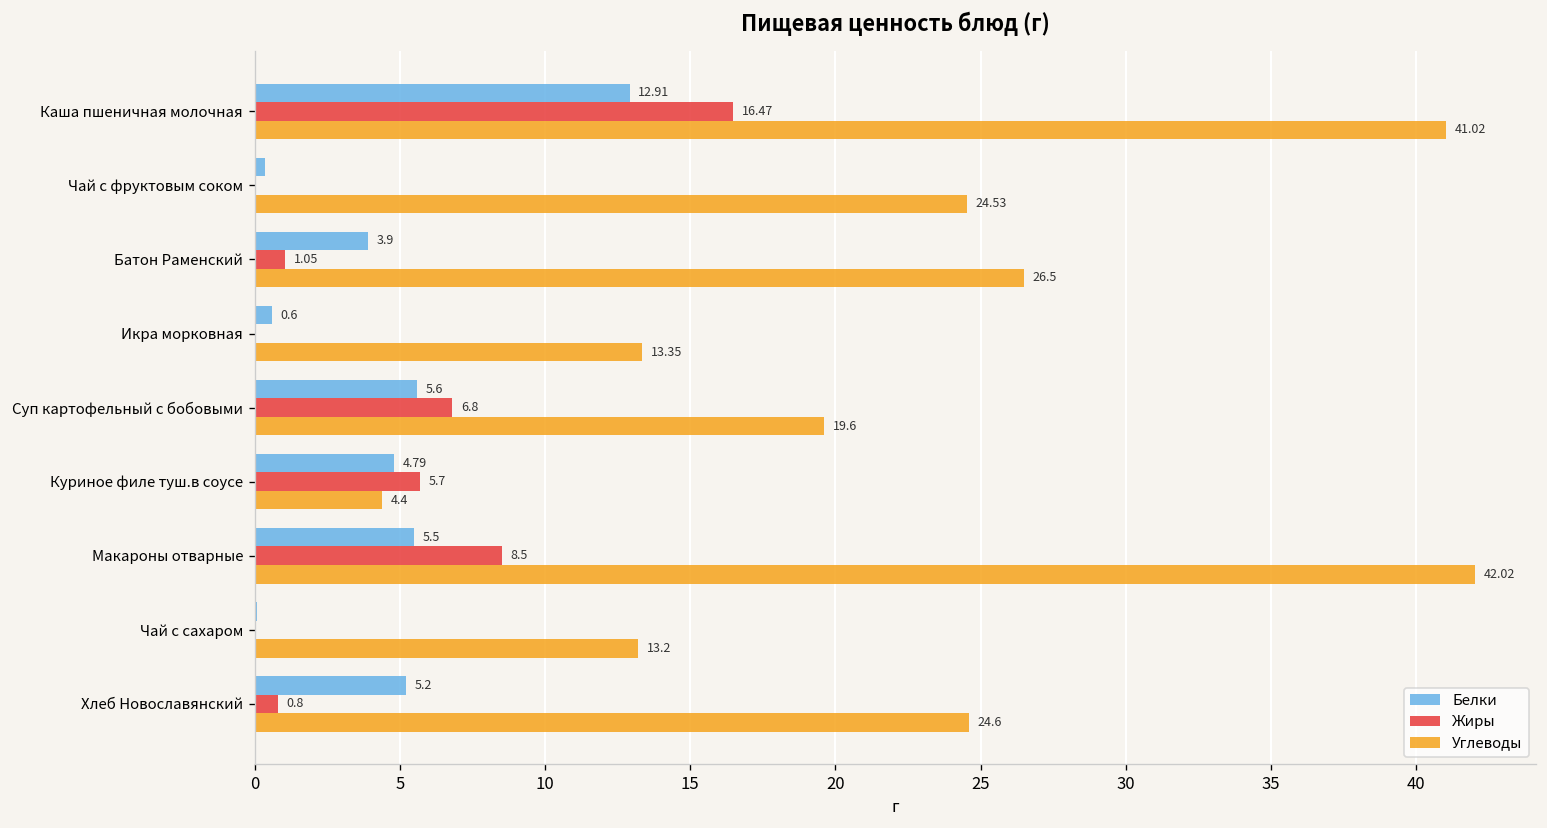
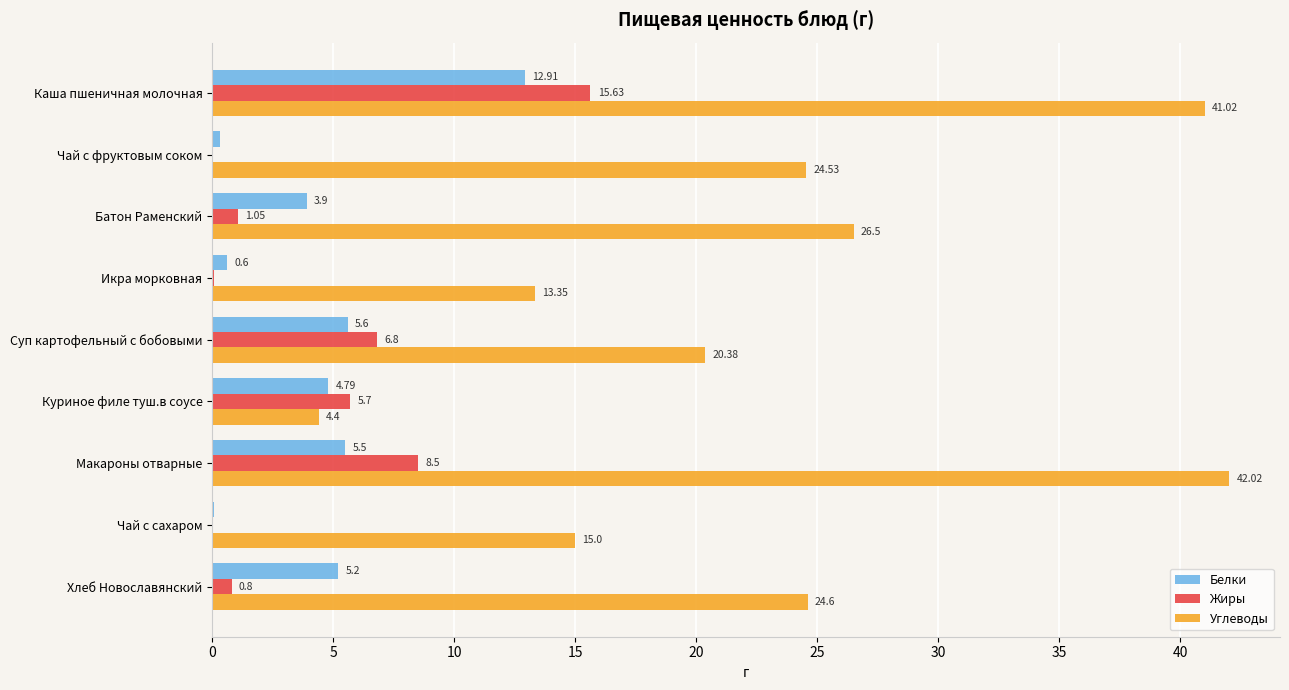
Жиры, Каша пшеничная молочная: 16.47 -> 15.63
Углеводы, Суп картофельный с бобовыми: 19.6 -> 20.38
Углеводы, Чай с сахаром: 13.2 -> 15.0
